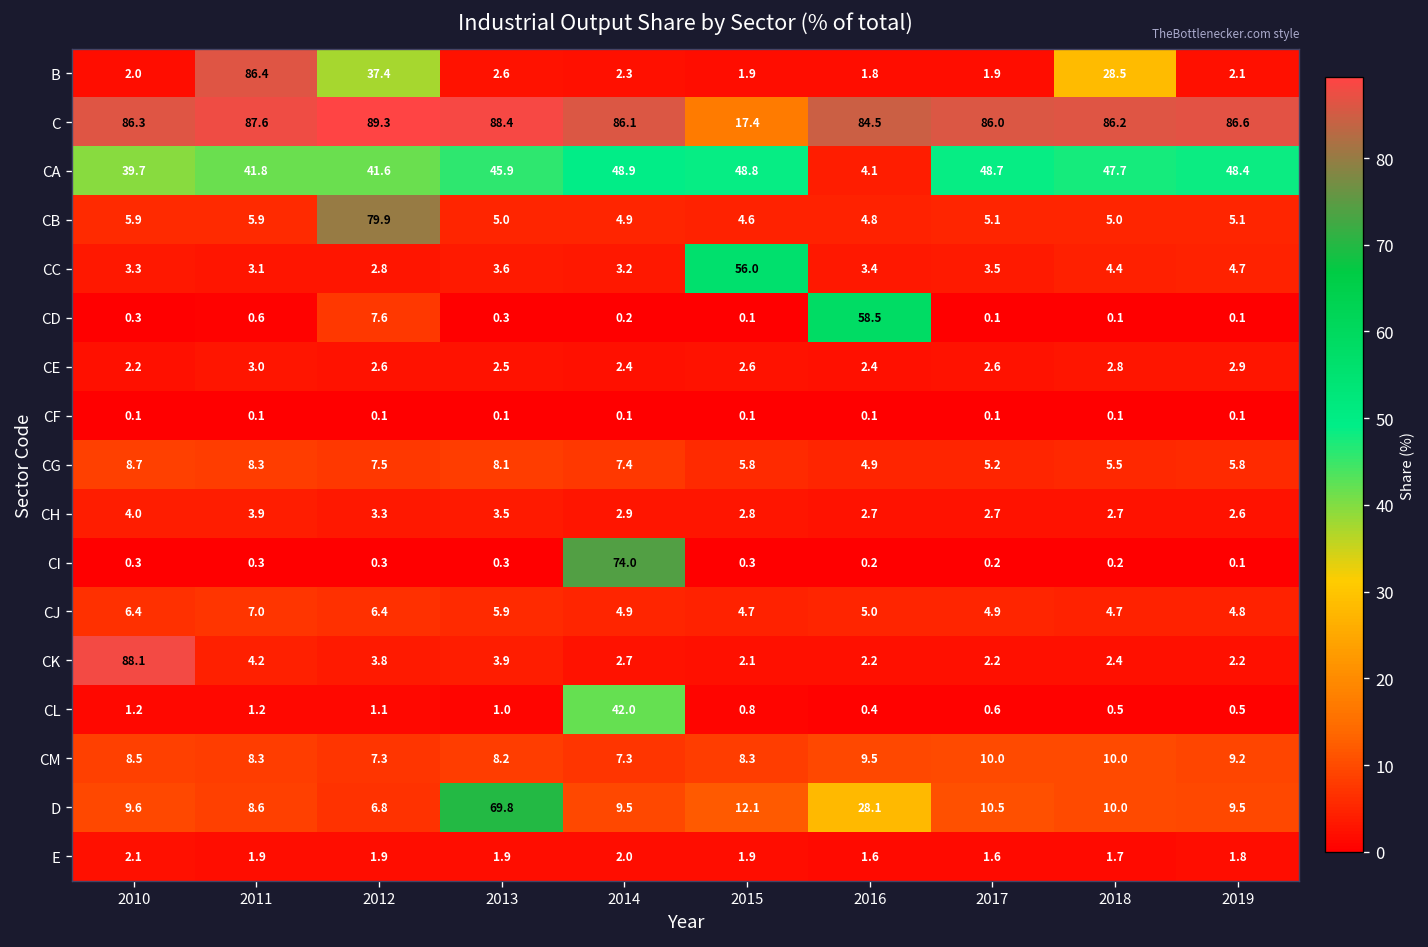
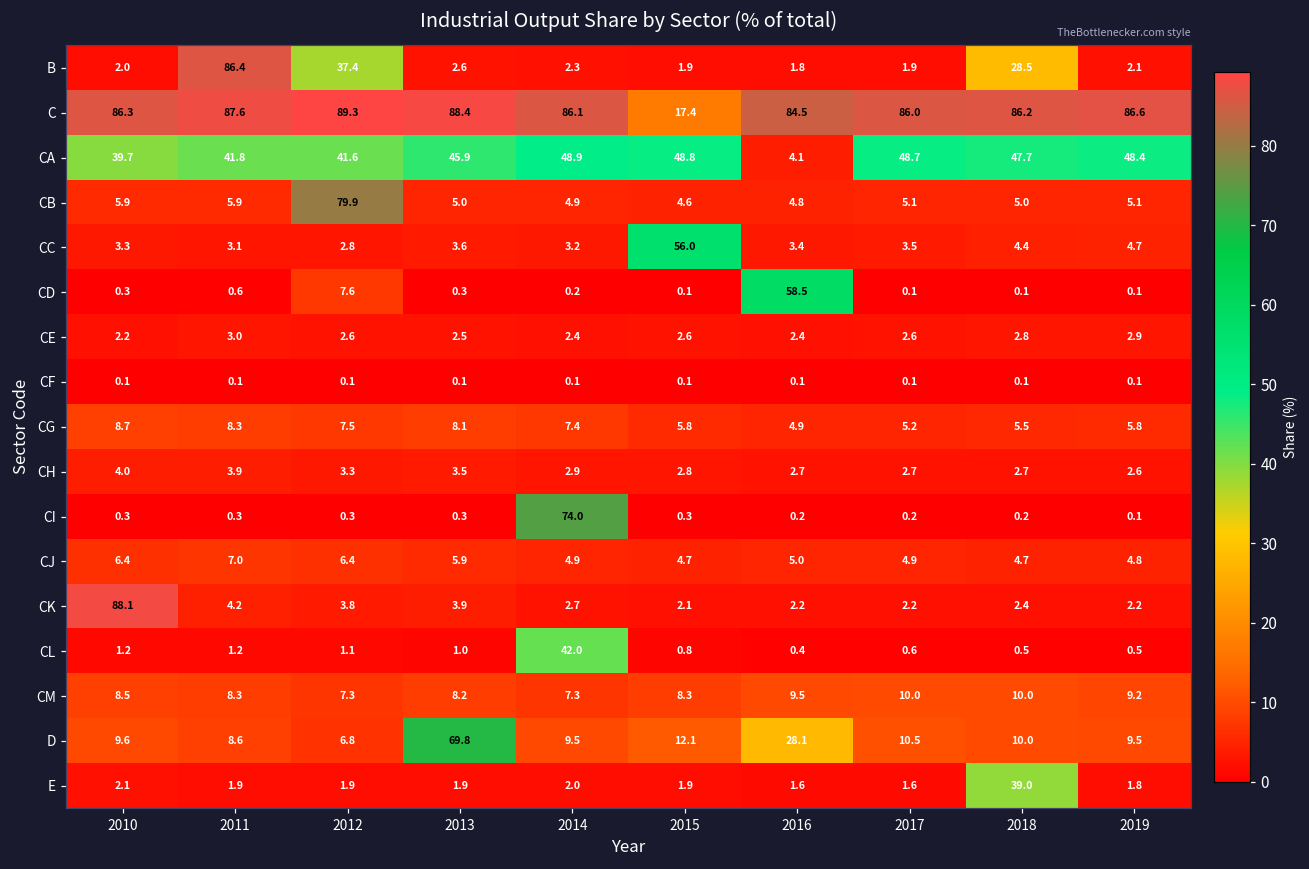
E, 2018: 1.7 -> 39.0
